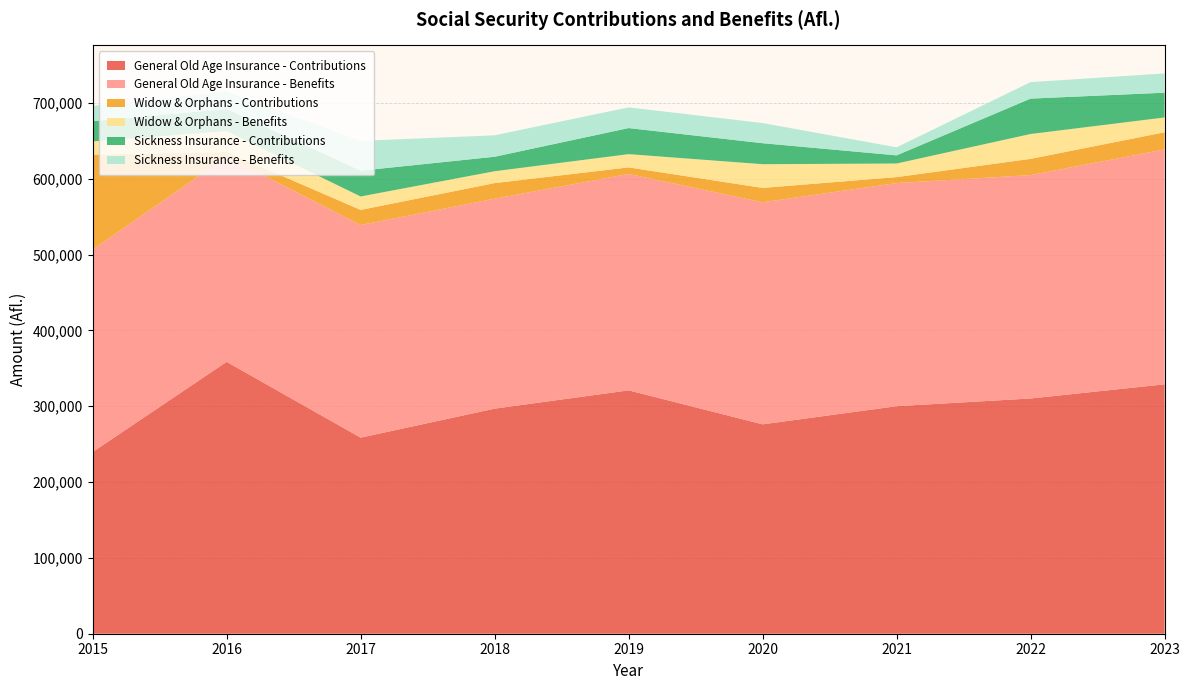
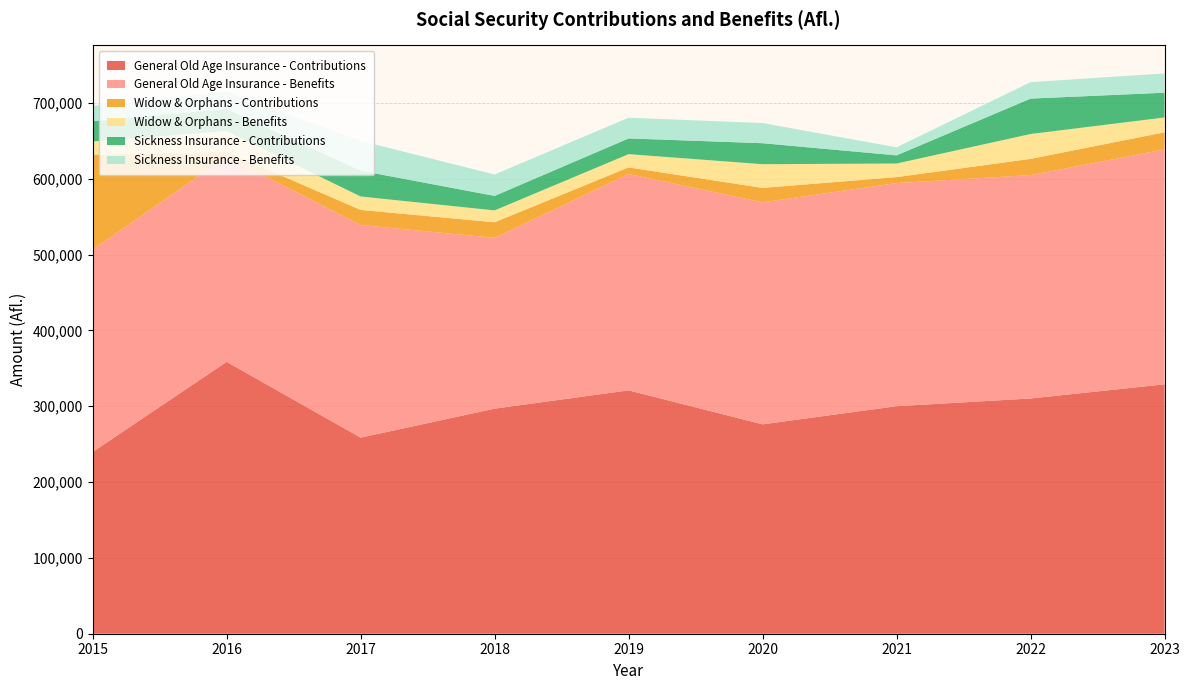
General Old Age Insurance - Benefits, 2018: 280,000 -> 230,000
Sickness Insurance - Contributions, 2019: 30,000 -> 20,000
